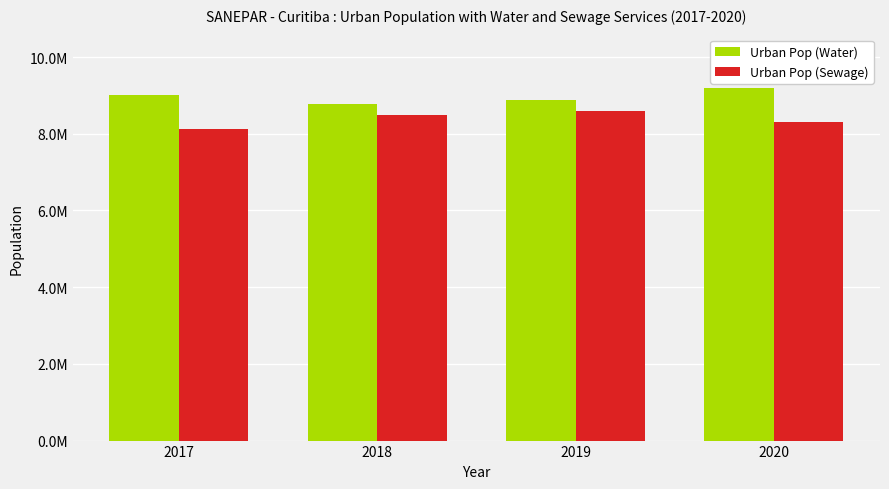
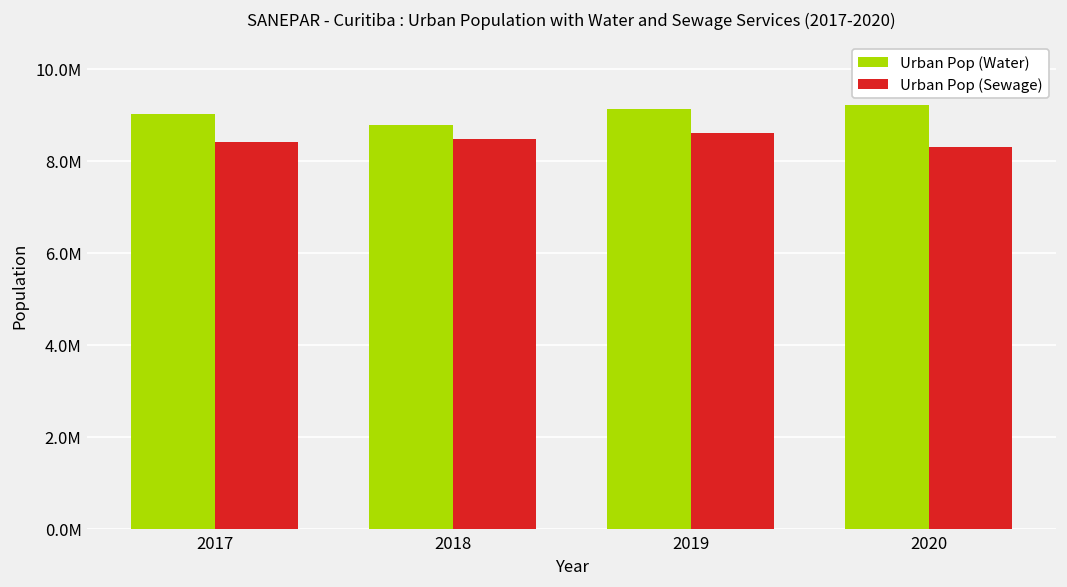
Urban Pop (Sewage), 2017: 8100000 -> 8400000
Urban Pop (Water), 2019: 8900000 -> 9100000
